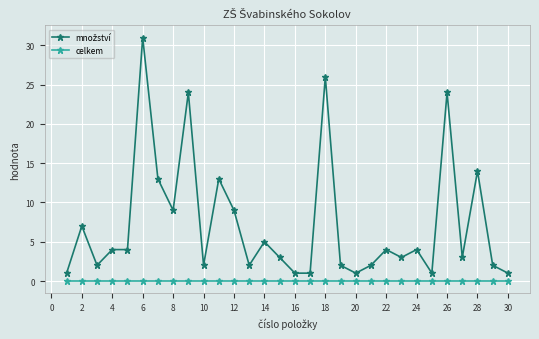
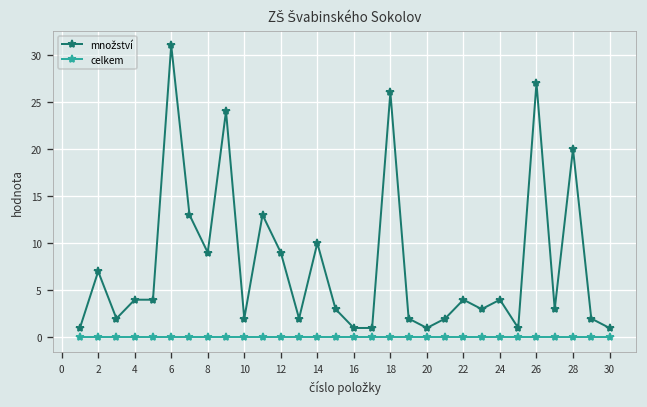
množství, 14: 5 -> 10
množství, 26: 24 -> 27
množství, 28: 14 -> 20
